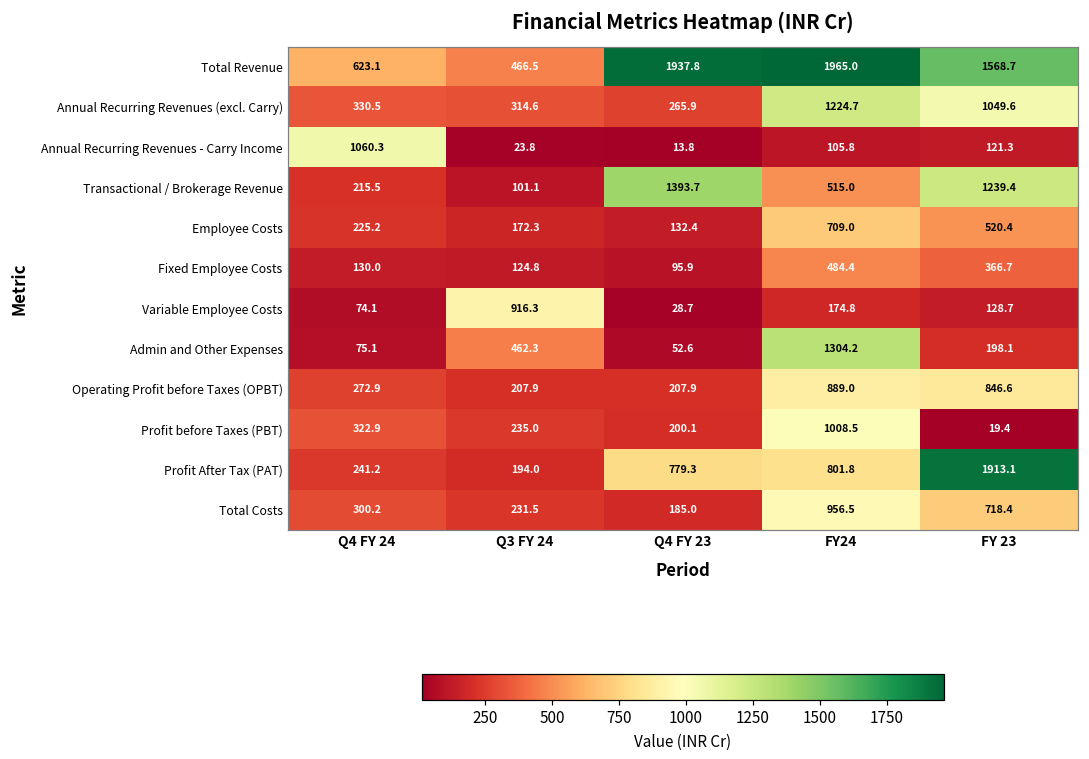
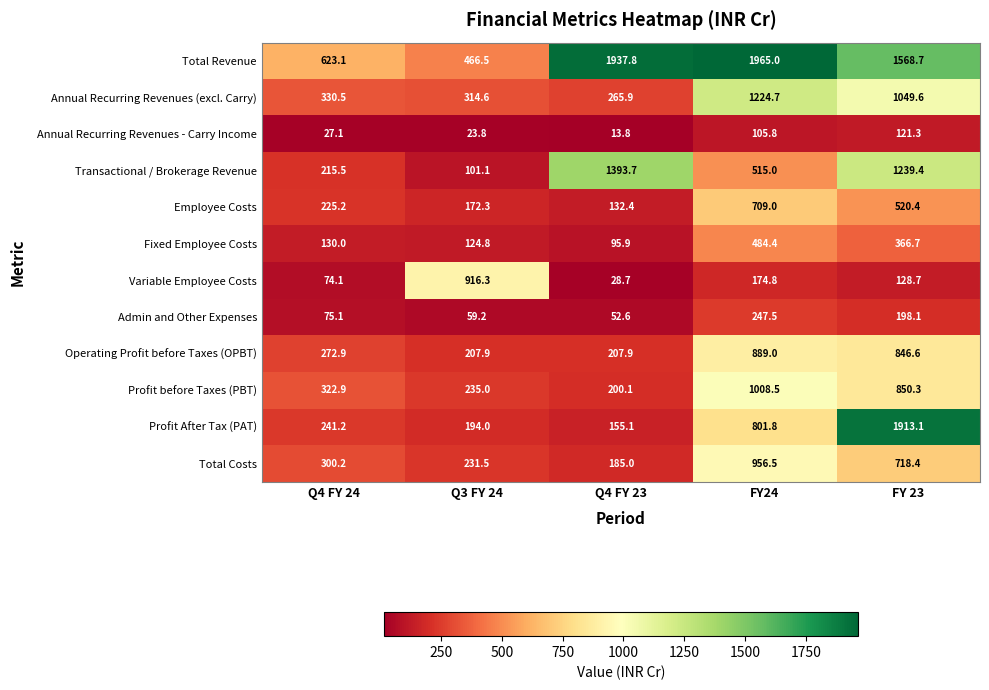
Annual Recurring Revenues - Carry Income, Q4 FY 24: 1060.3 -> 27.1
Admin and Other Expenses, Q3 FY 24: 462.3 -> 59.2
Admin and Other Expenses, FY24: 1304.2 -> 247.5
Profit before Taxes (PBT), FY 23: 19.4 -> 850.3
Profit After Tax (PAT), Q4 FY 23: 779.3 -> 155.1
